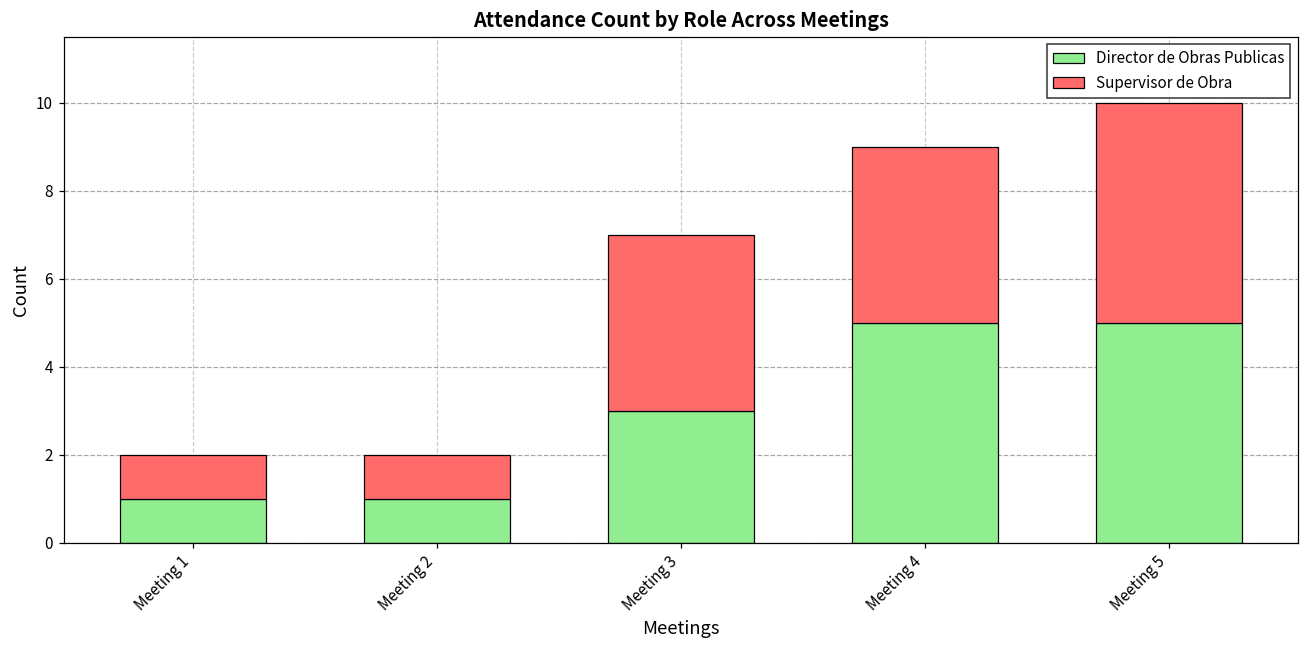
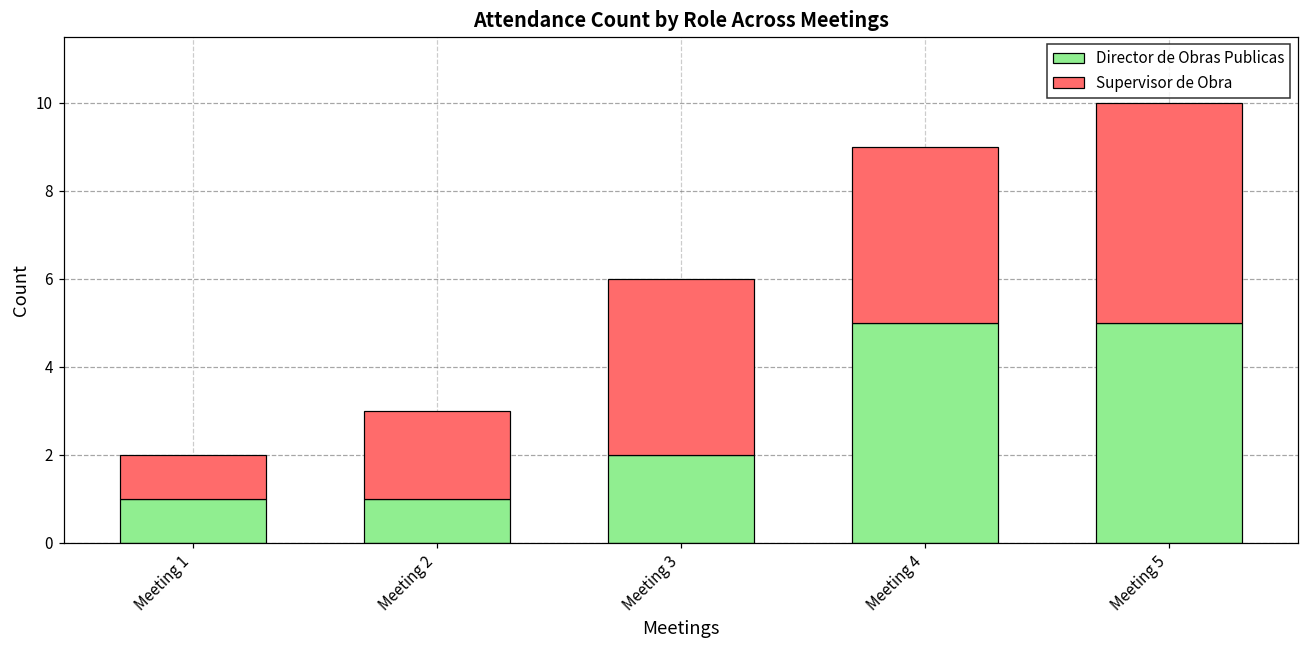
Supervisor de Obra, Meeting 2: 1 -> 2
Director de Obras Publicas, Meeting 3: 3 -> 2
